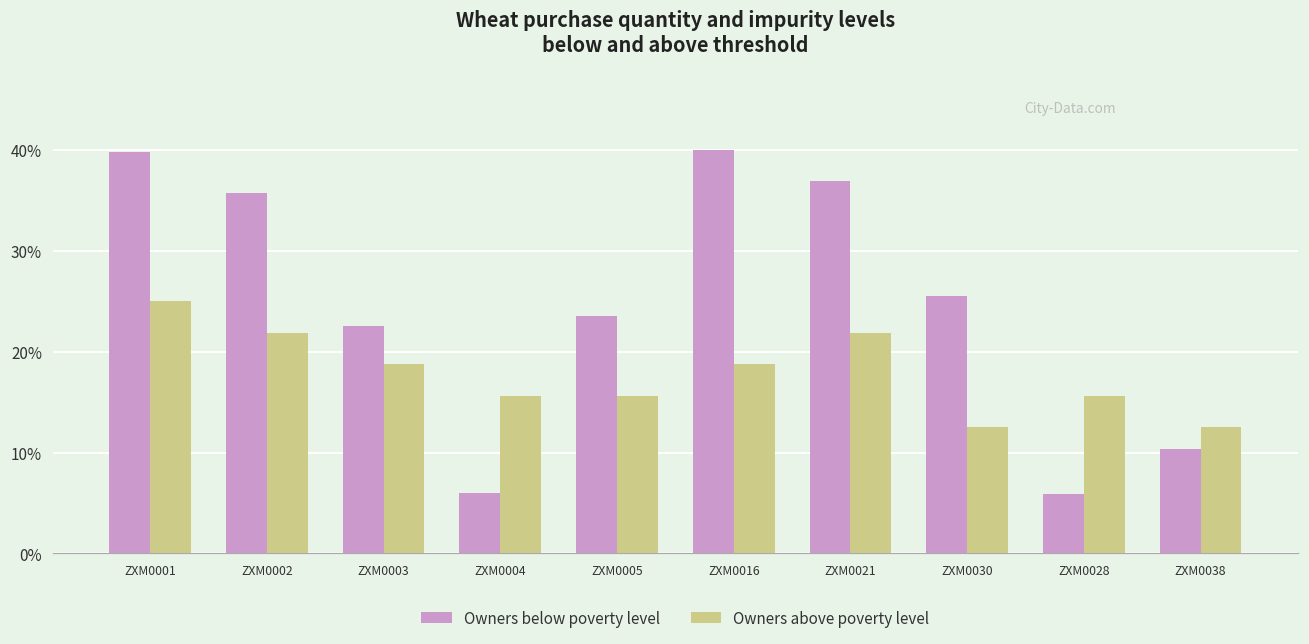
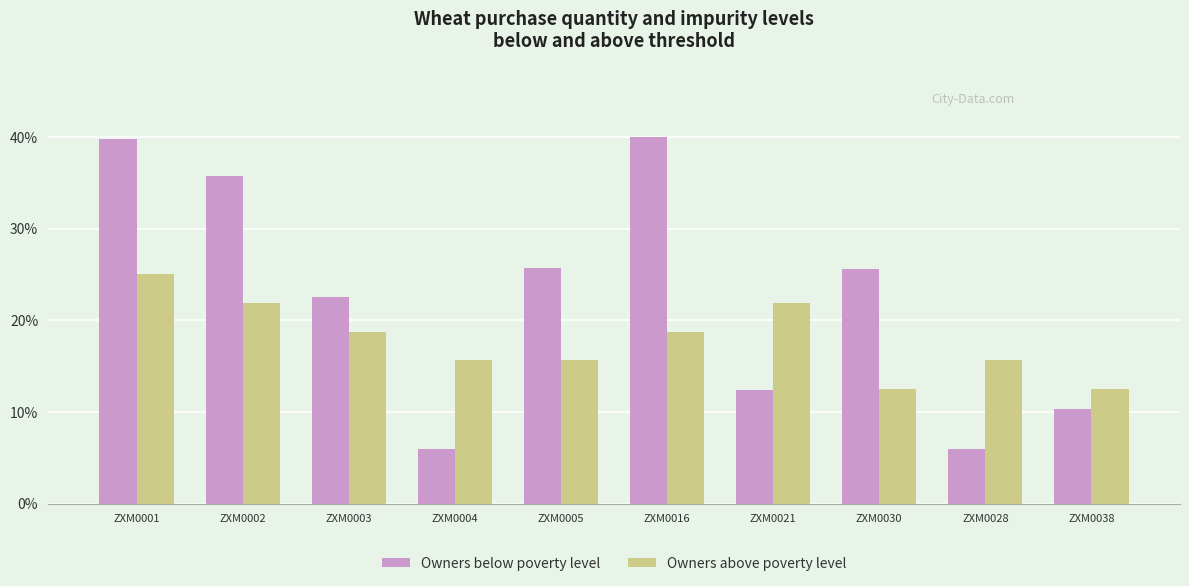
Owners below poverty level, ZXM0005: 24% -> 26%
Owners below poverty level, ZXM0021: 37% -> 12%
